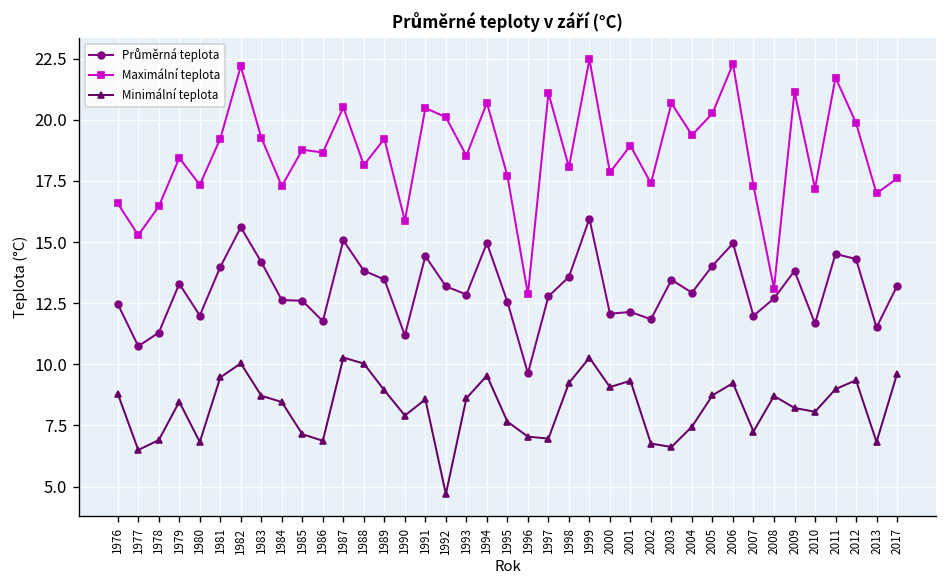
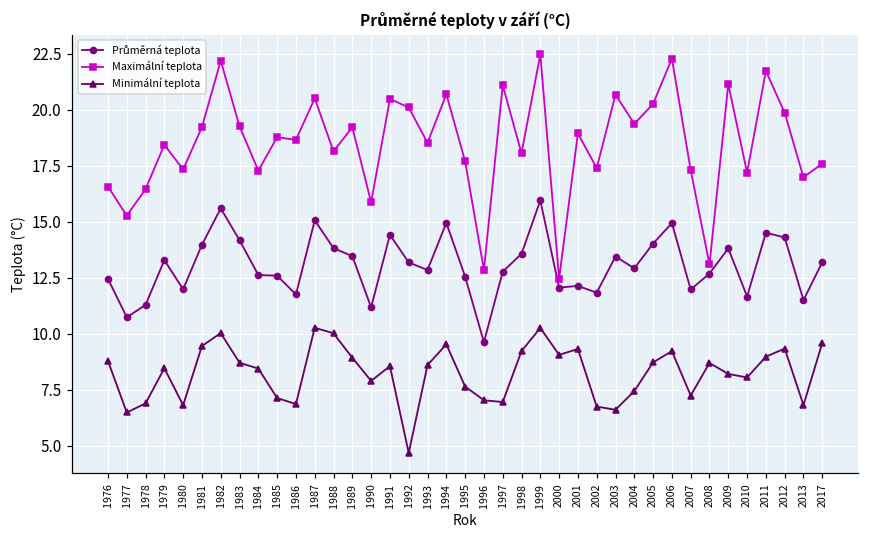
Maximální teplota, 2000: 17.9 -> 12.5
